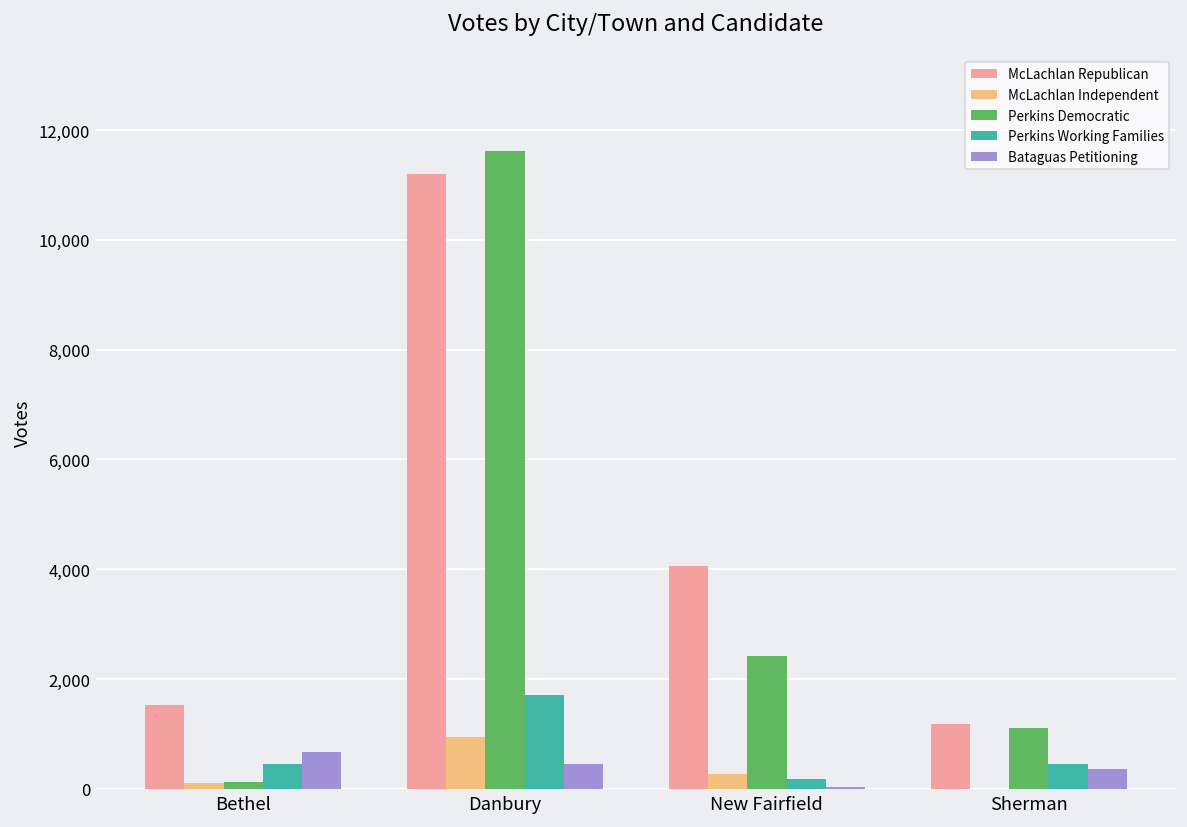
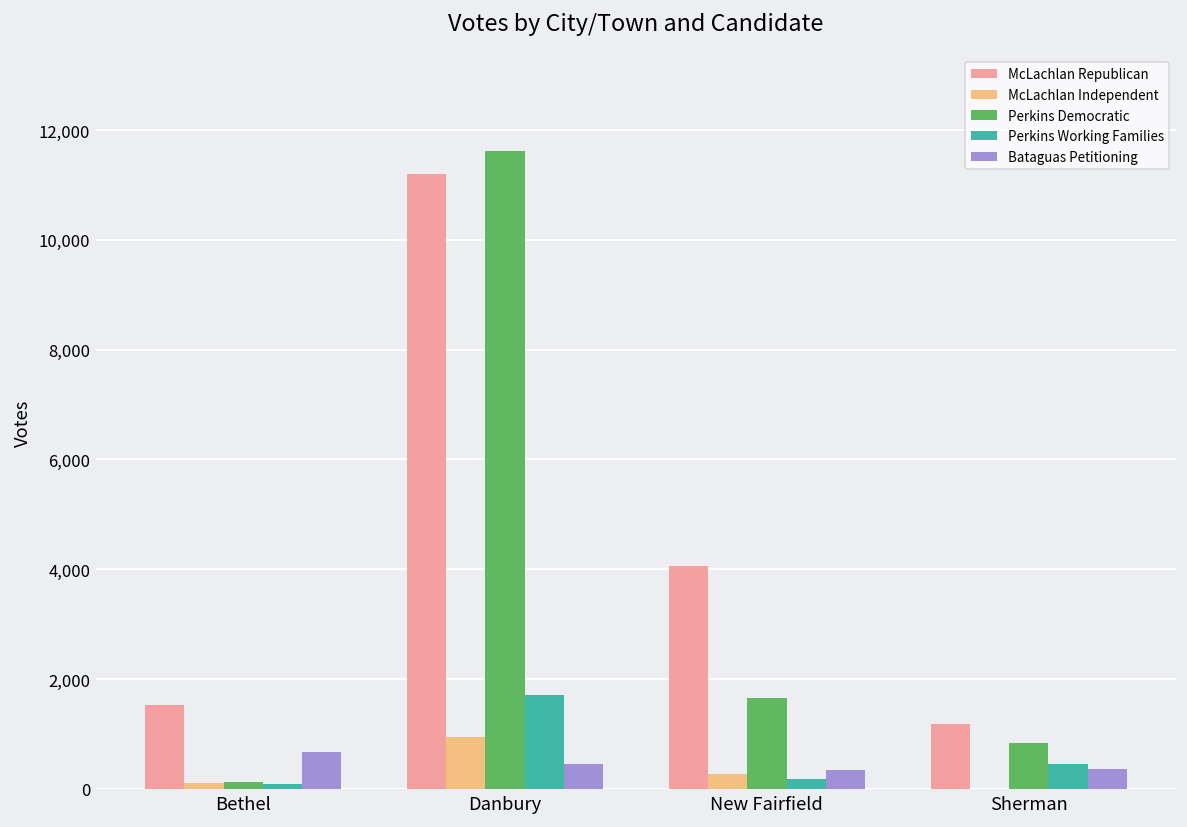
Perkins Working Families, Bethel: 500 -> 100
Perkins Democratic, New Fairfield: 2,400 -> 1,700
Bataguas Petitioning, New Fairfield: 0 -> 300
Perkins Democratic, Sherman: 1,100 -> 800
